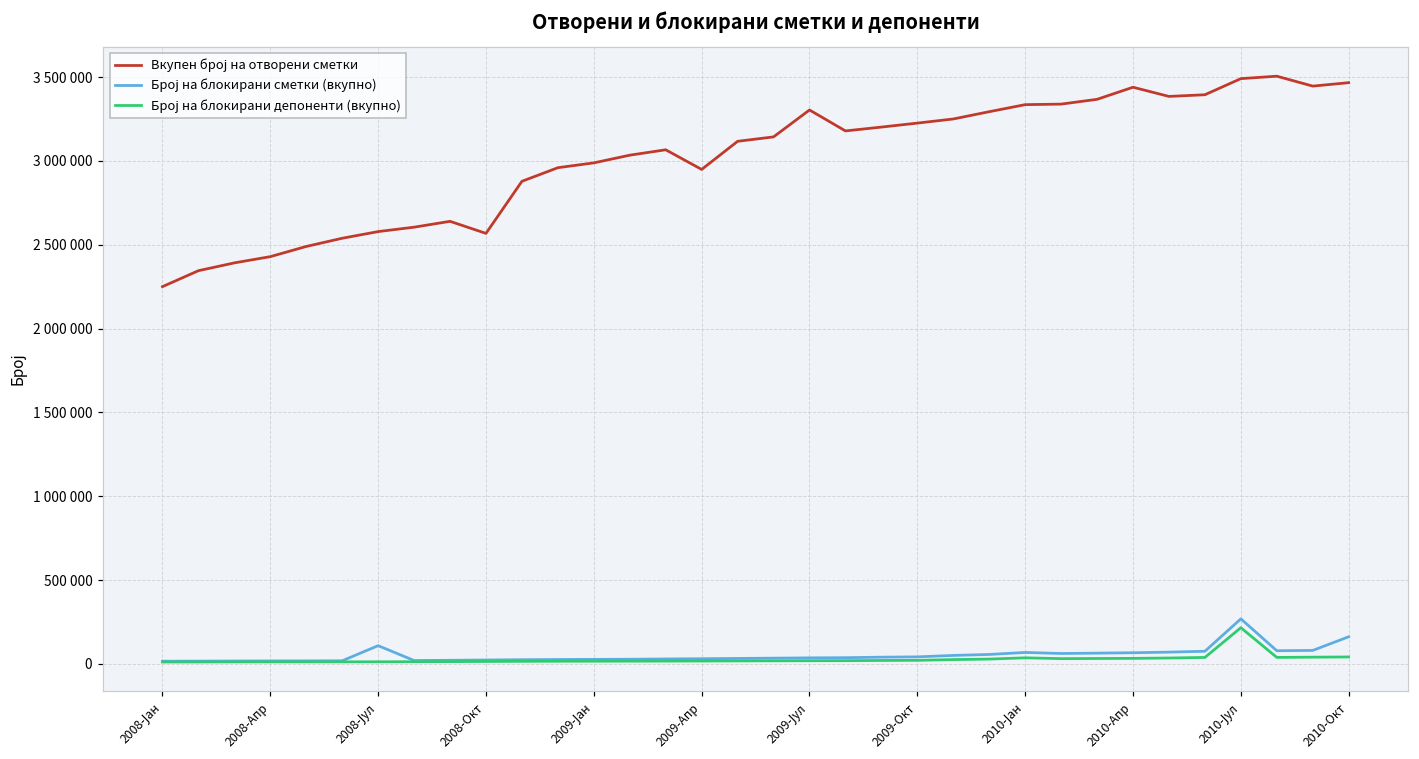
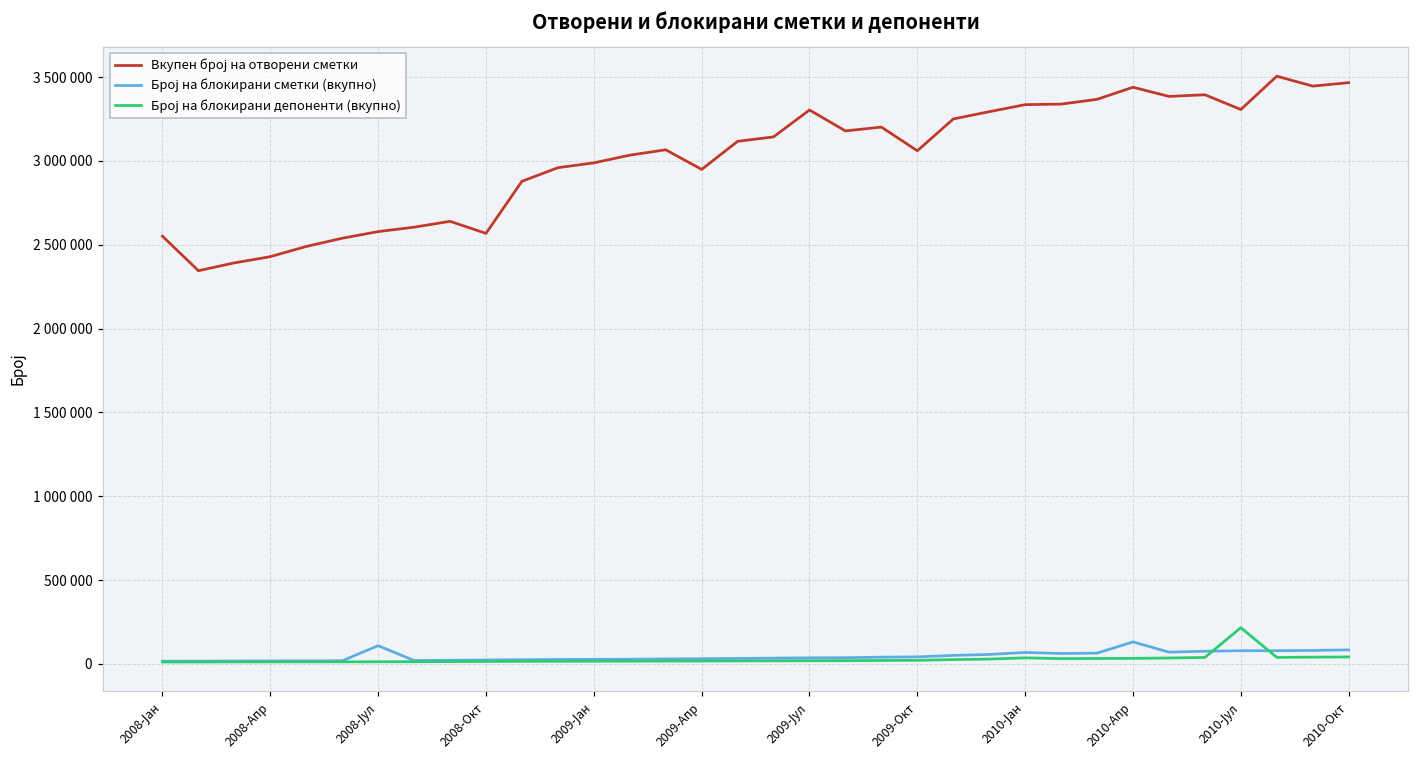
Вкупен број на отворени сметки, 2008-Јан: 2250000 -> 2550000
Вкупен број на отворени сметки, 2009-Окт: 3230000 -> 3060000
Број на блокирани сметки (вкупно), 2010-Апр: 70000 -> 130000
Вкупен број на отворени сметки, 2010-Јул: 3490000 -> 3310000
Број на блокирани сметки (вкупно), 2010-Јул: 270000 -> 80000
Број на блокирани сметки (вкупно), 2010-Окт: 160000 -> 80000
